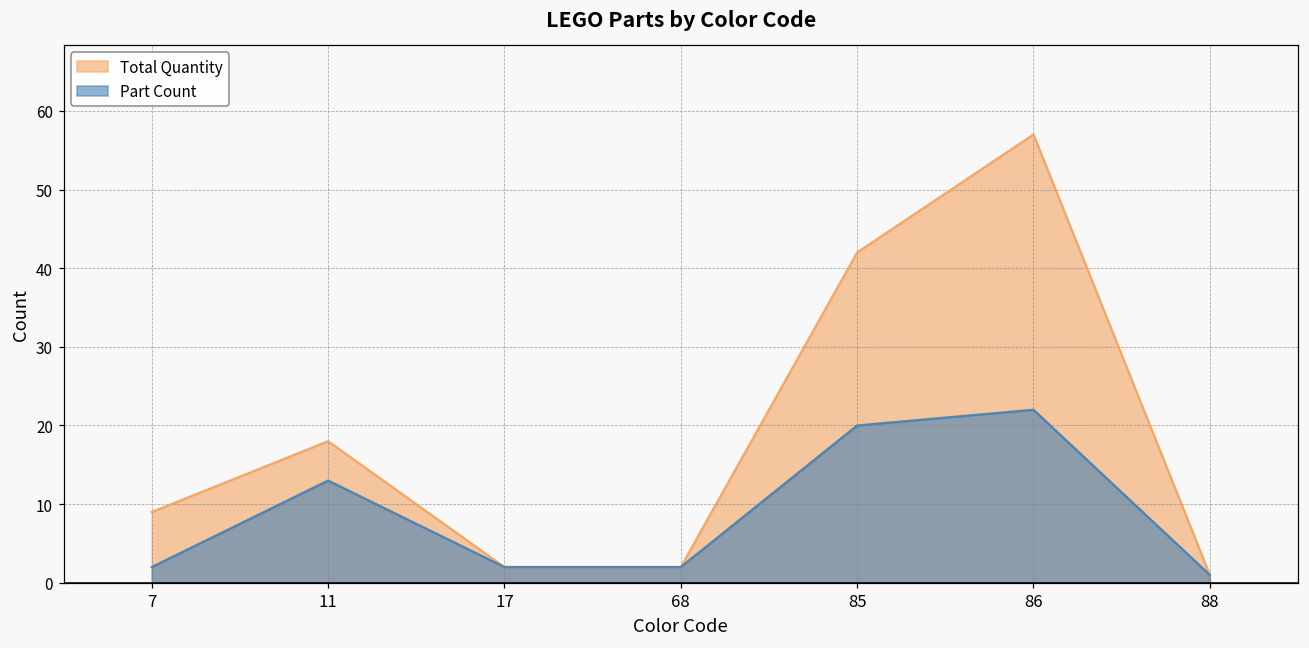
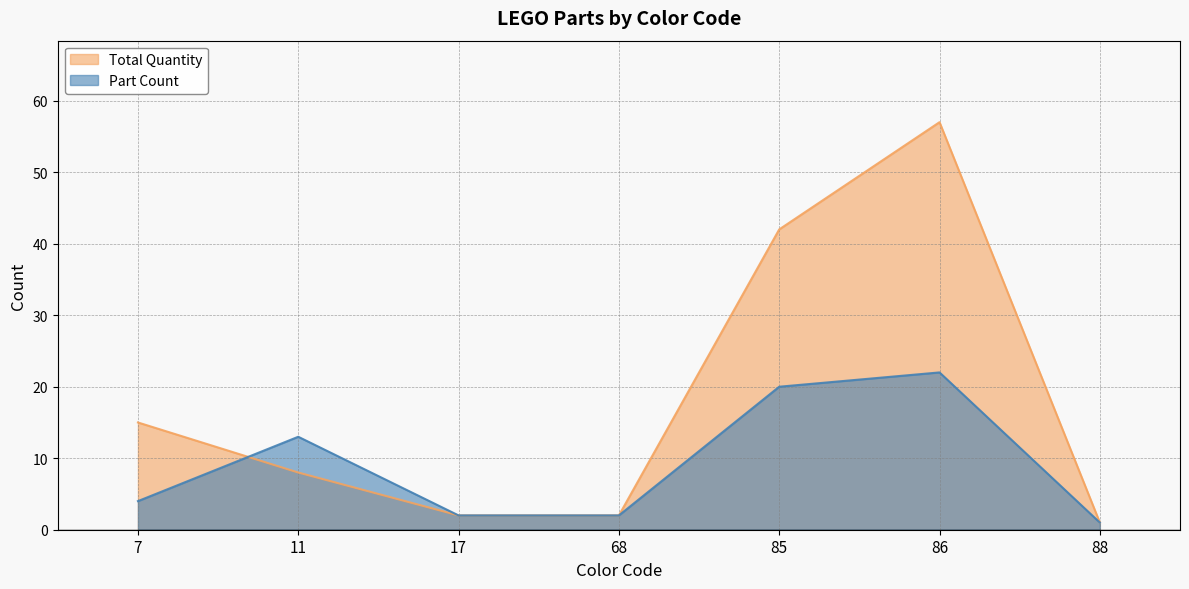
Total Quantity, 7: 9 -> 15
Part Count, 7: 2 -> 4
Total Quantity, 11: 18 -> 8
